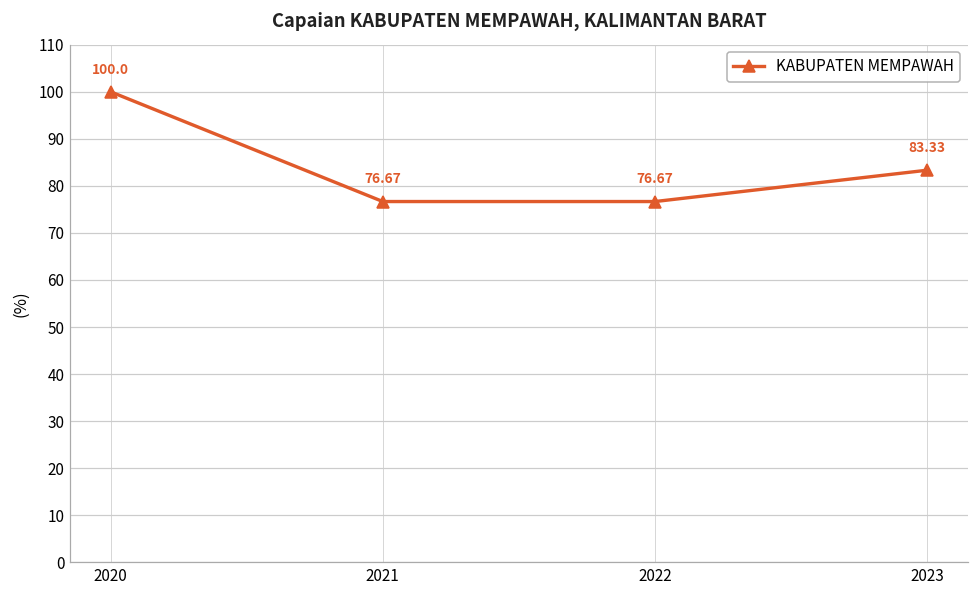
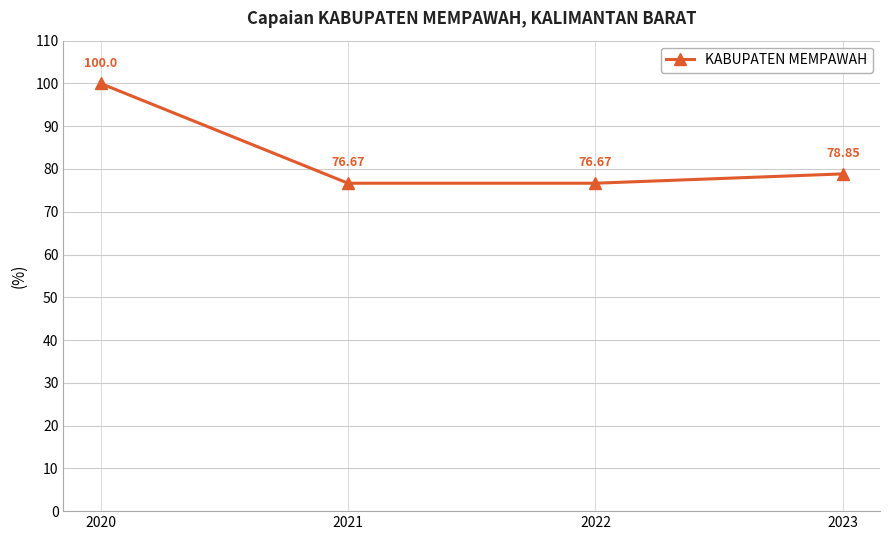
2023: 83.33 -> 78.85
